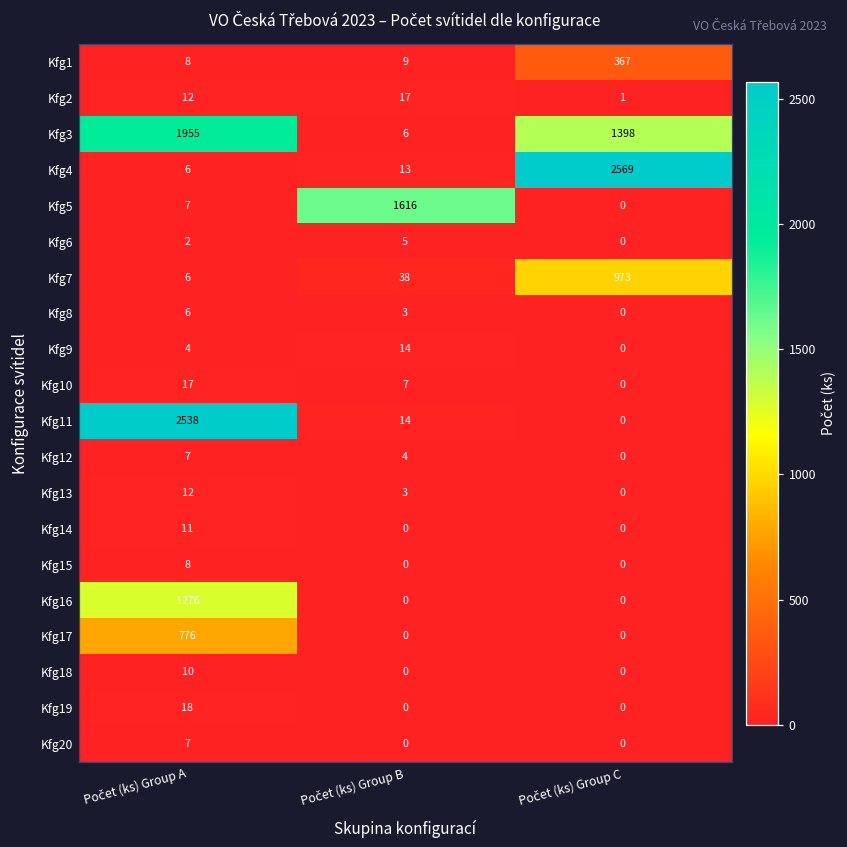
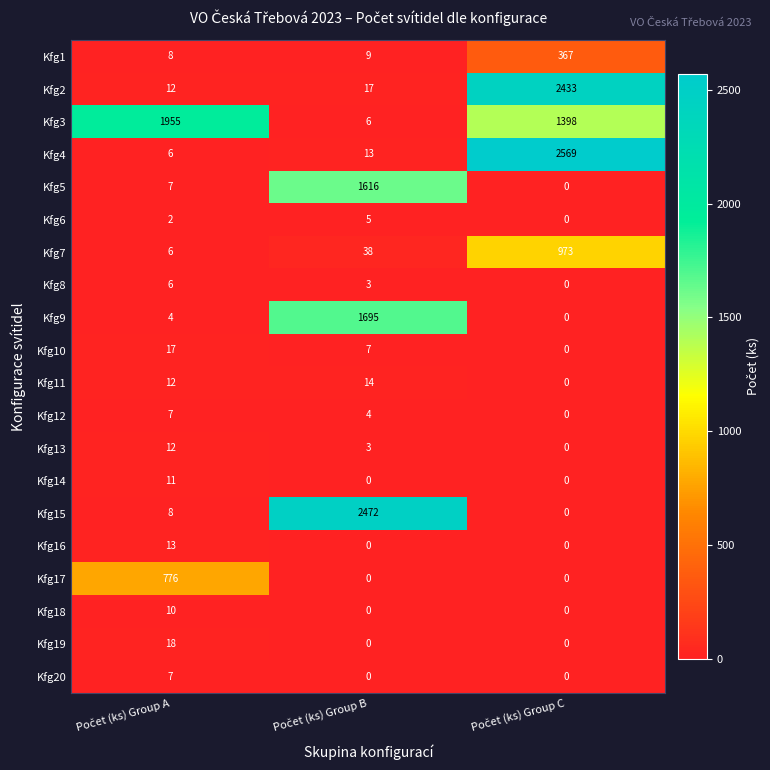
Kfg2, Počet (ks) Group C: 1 -> 2433
Kfg9, Počet (ks) Group B: 14 -> 1695
Kfg11, Počet (ks) Group A: 2538 -> 12
Kfg15, Počet (ks) Group B: 0 -> 2472
Kfg16, Počet (ks) Group A: 1276 -> 13
